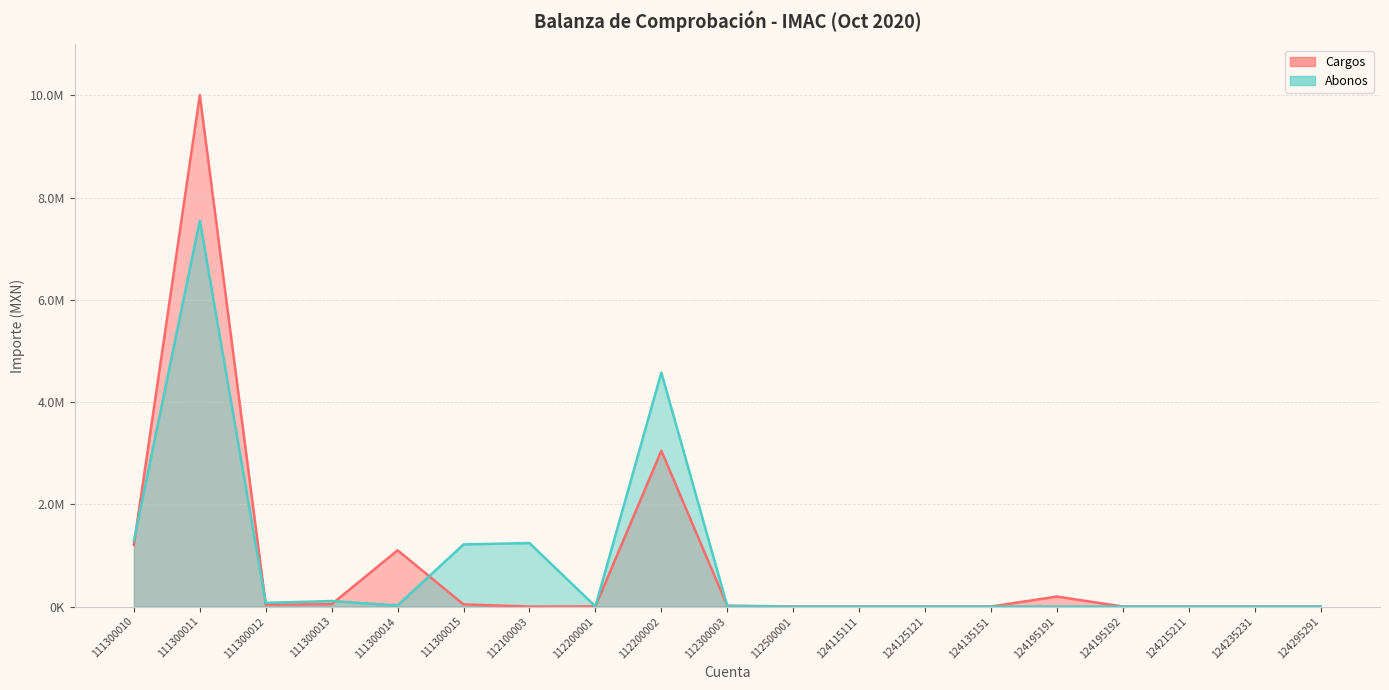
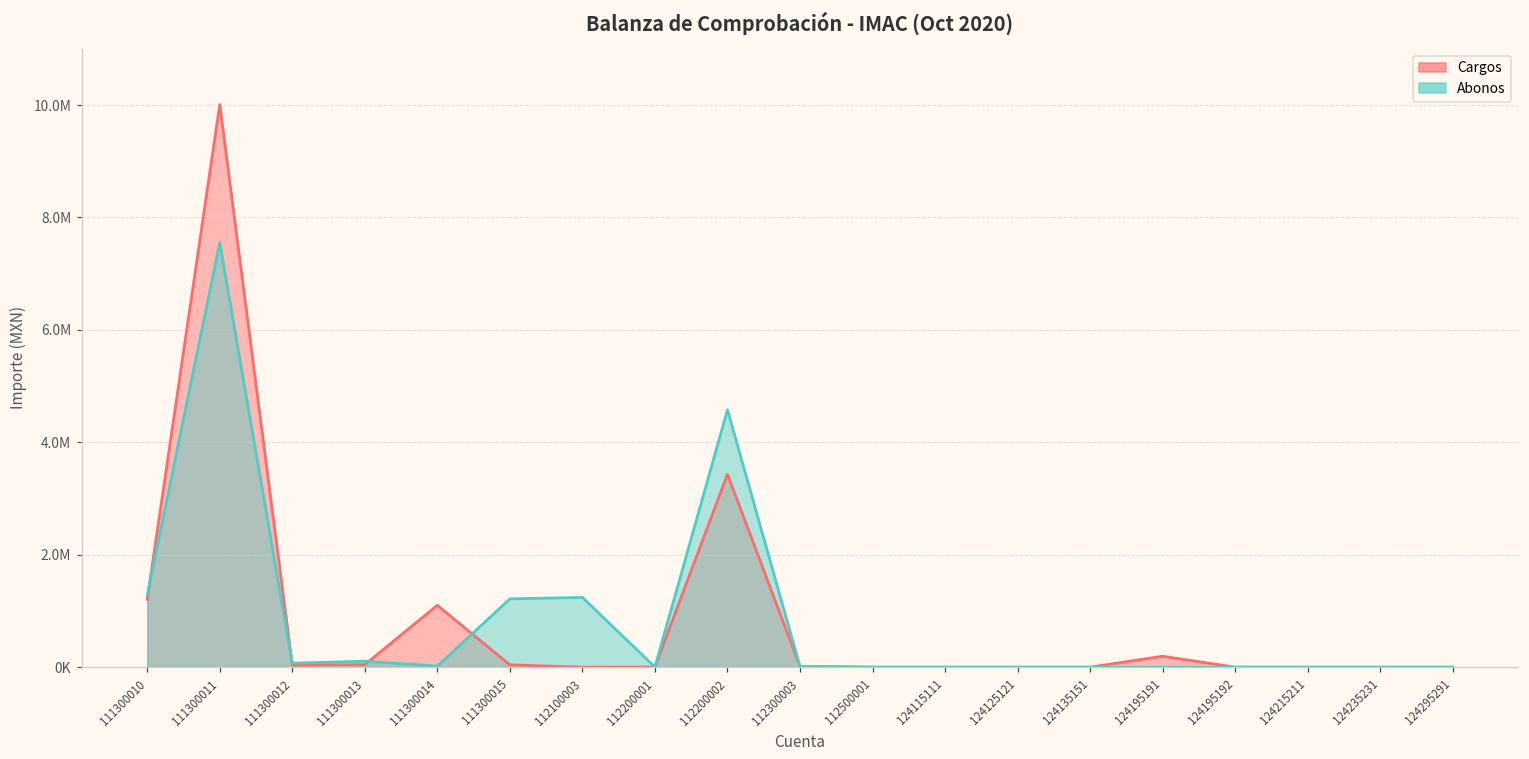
Cargos, 112200002: 3000000 -> 3400000
